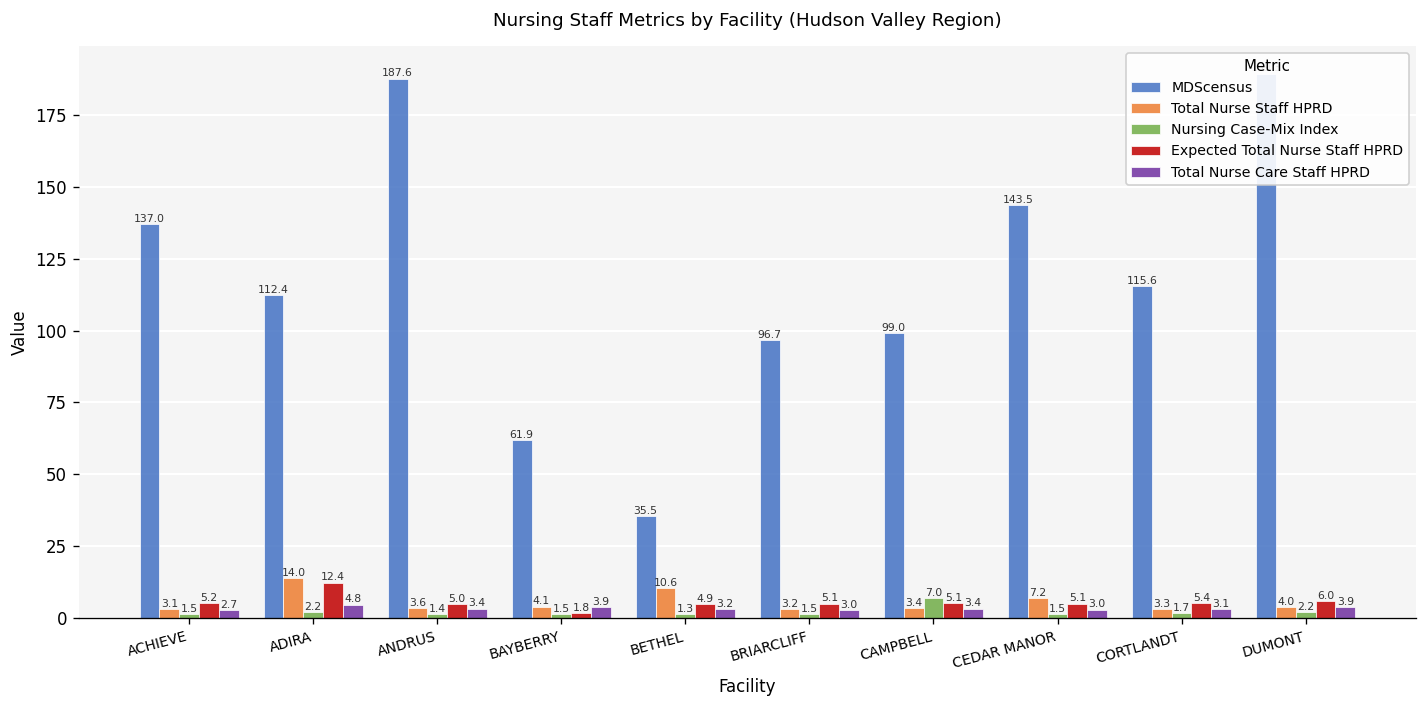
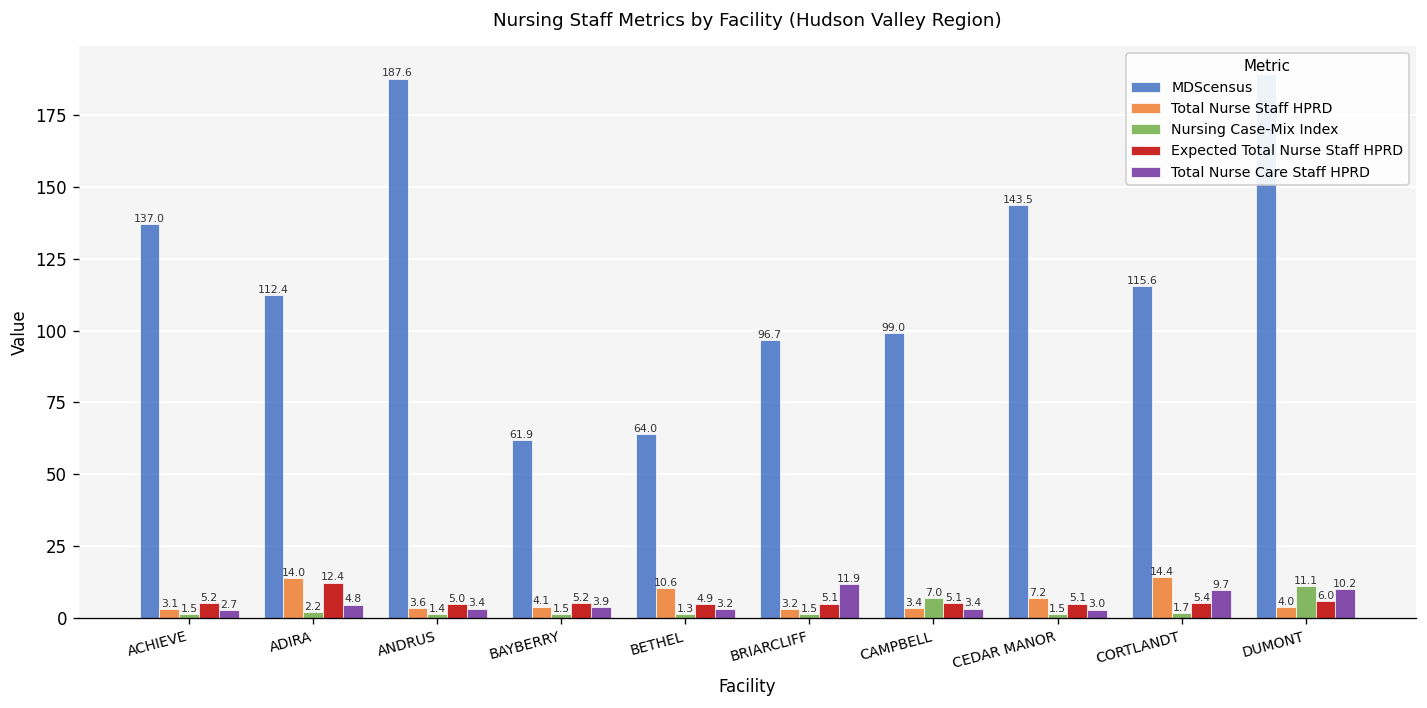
Expected Total Nurse Staff HPRD, BAYBERRY: 1.8 -> 5.2
MDScensus, BETHEL: 35.5 -> 64.0
Total Nurse Care Staff HPRD, BRIARCLIFF: 3.0 -> 11.9
Total Nurse Staff HPRD, CORTLANDT: 3.3 -> 14.4
Total Nurse Care Staff HPRD, CORTLANDT: 3.1 -> 9.7
Nursing Case-Mix Index, DUMONT: 2.2 -> 11.1
Total Nurse Care Staff HPRD, DUMONT: 3.9 -> 10.2
